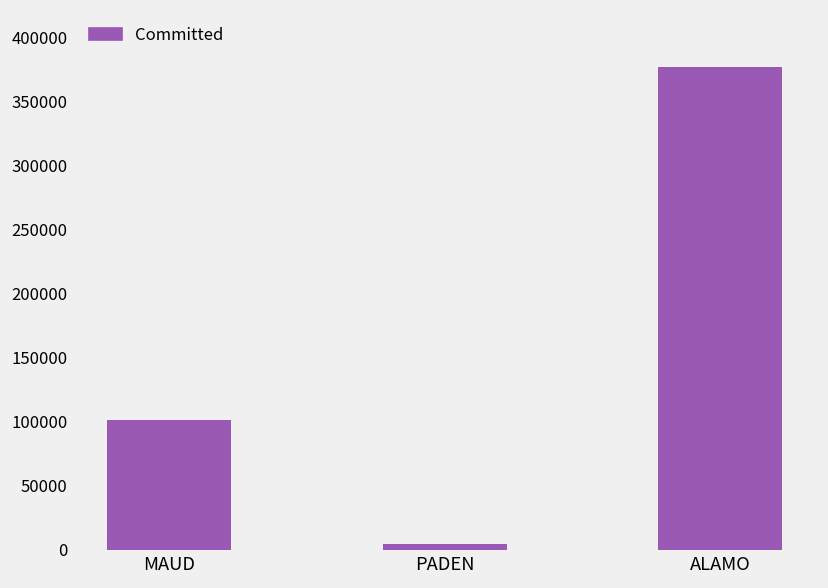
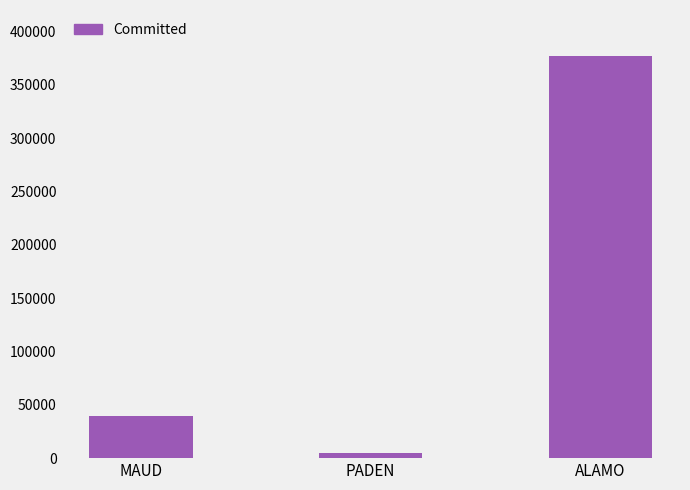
MAUD: 102000 -> 40000
